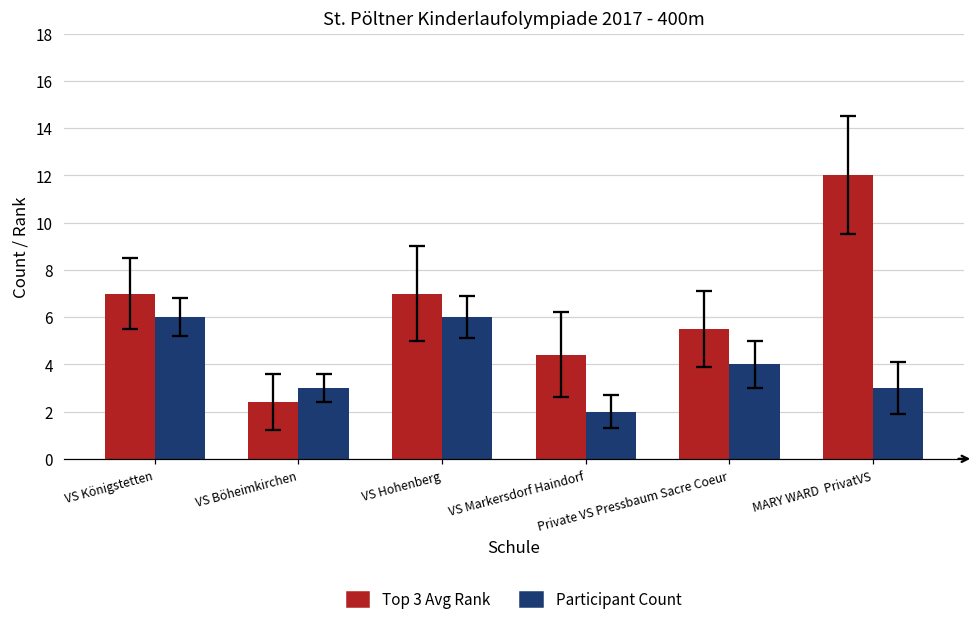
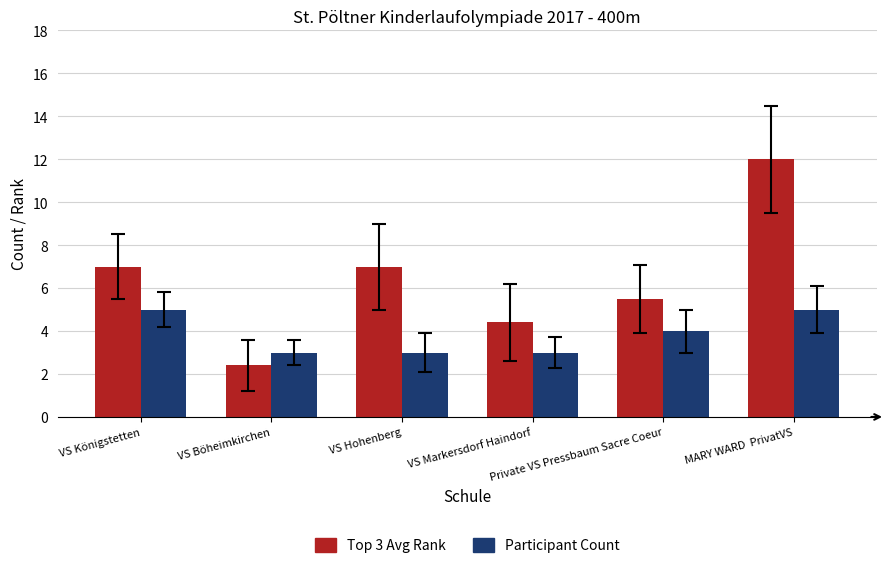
Participant Count, VS Königstetten: 6 -> 5
Participant Count, VS Hohenberg: 6 -> 3
Participant Count, VS Markersdorf Haindorf: 2 -> 3
Participant Count, MARY WARD PrivatVS: 3 -> 5
